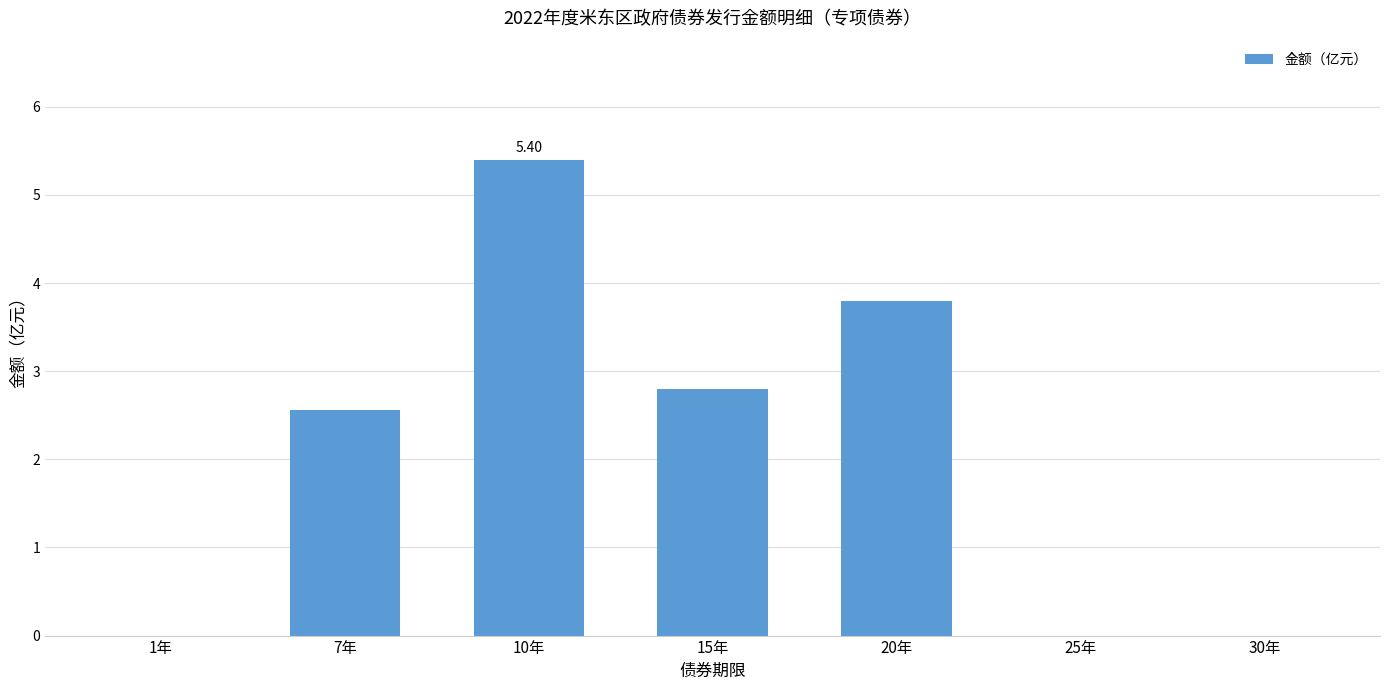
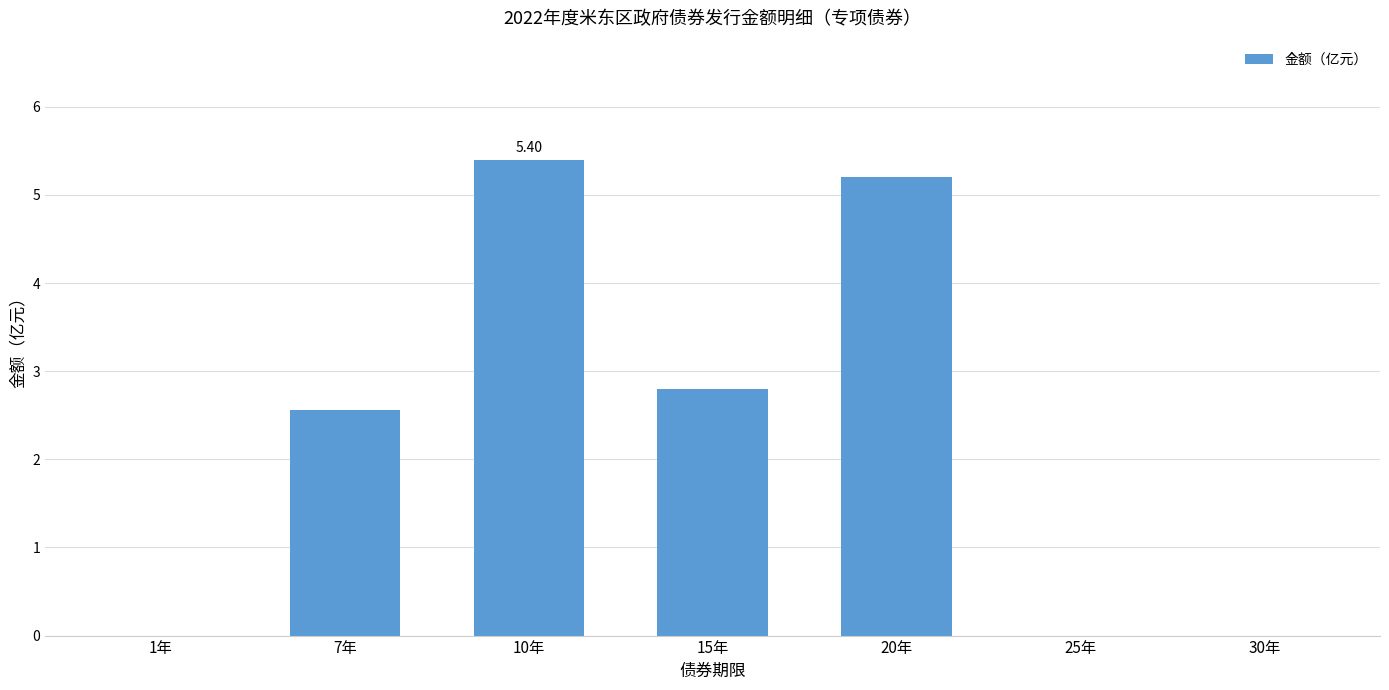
20年: 3.8 -> 5.2
